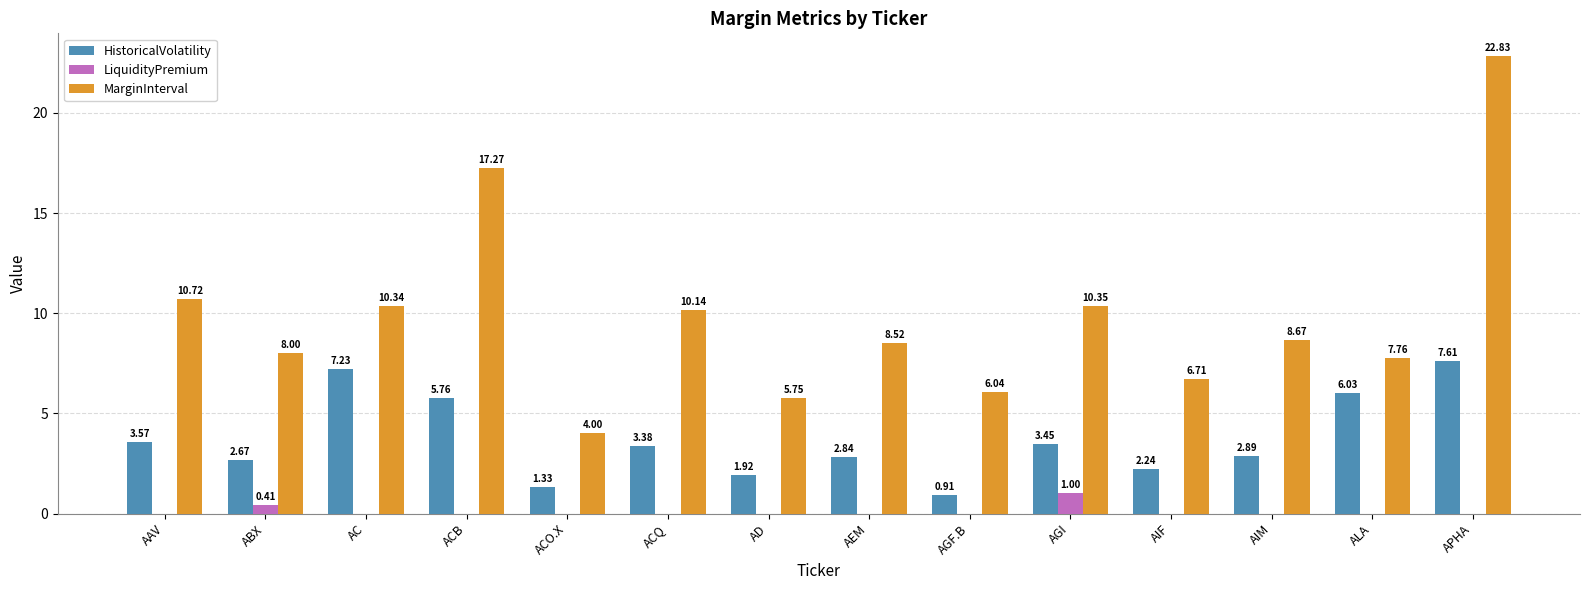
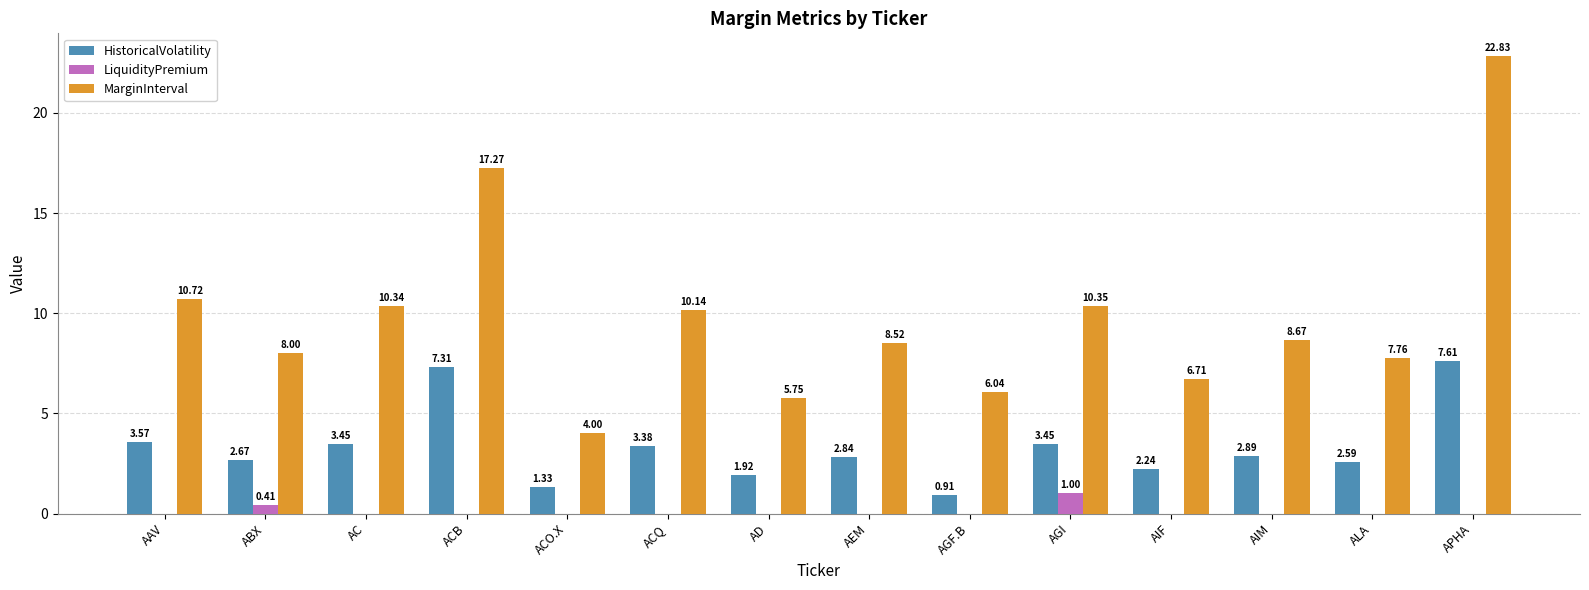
HistoricalVolatility, AC: 7.23 -> 3.45
HistoricalVolatility, ACB: 5.76 -> 7.31
HistoricalVolatility, ALA: 6.03 -> 2.59
